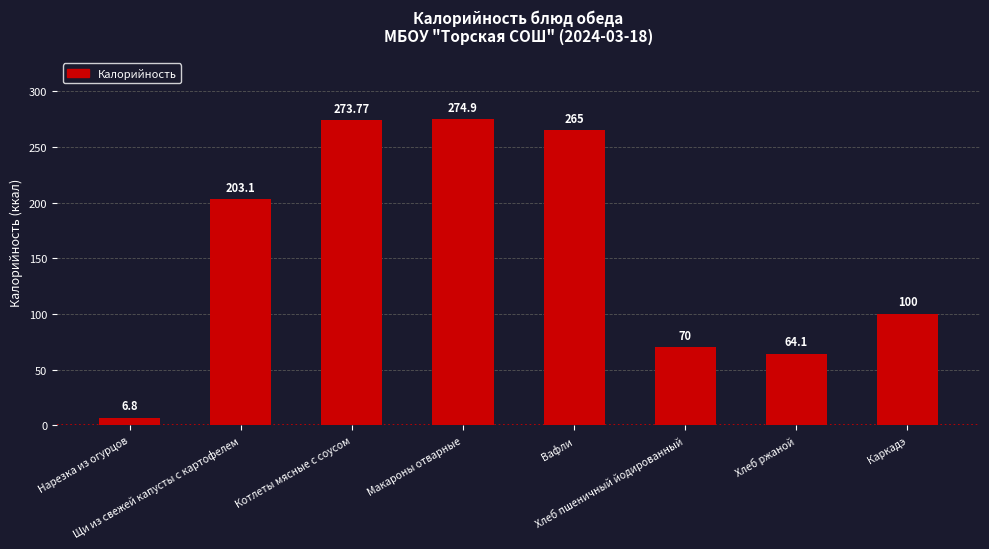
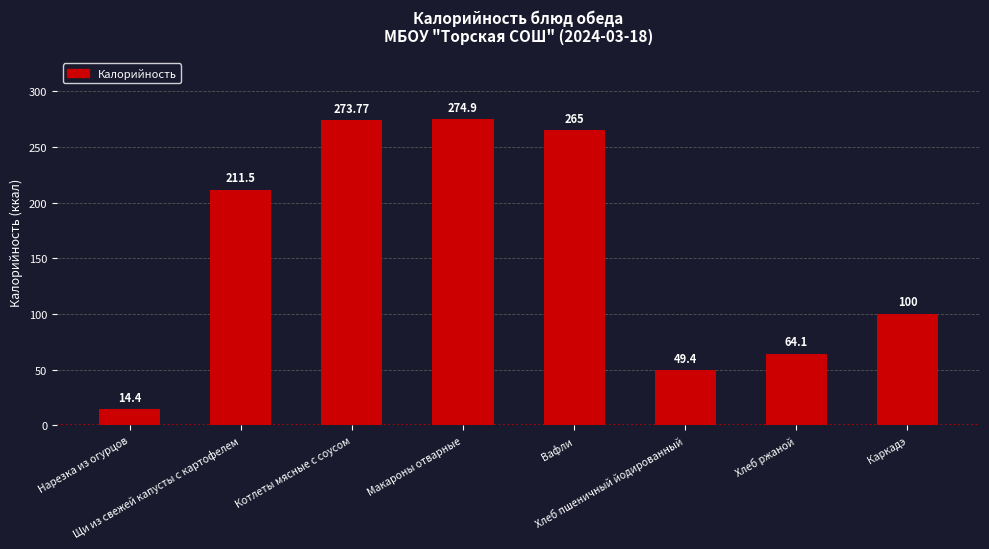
Нарезка из огурцов: 6.8 -> 14.4
Щи из свежей капусты с картофелем: 203.1 -> 211.5
Хлеб пшеничный йодированный: 70 -> 49.4
